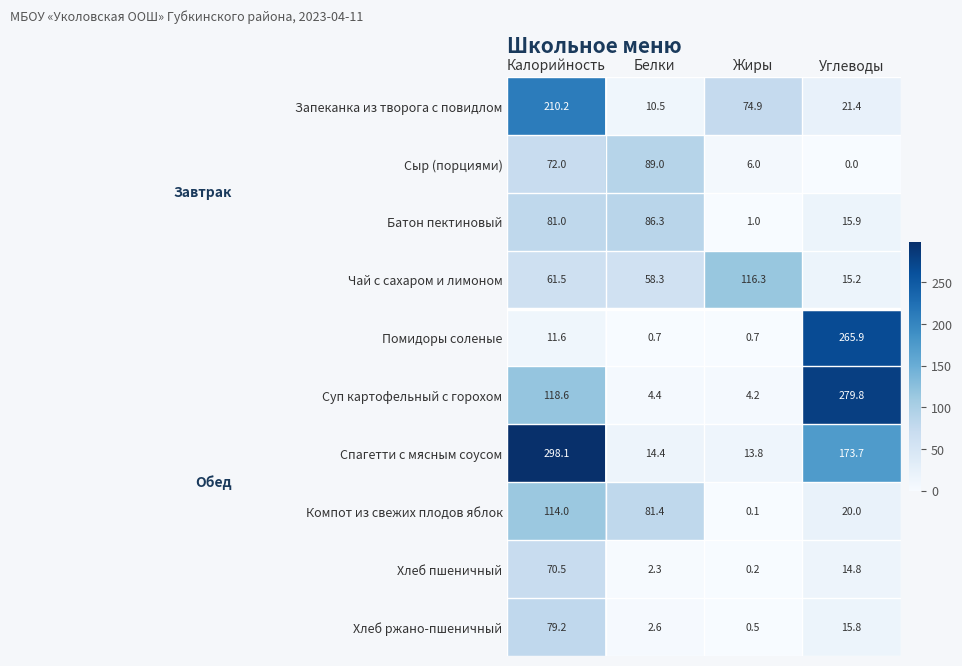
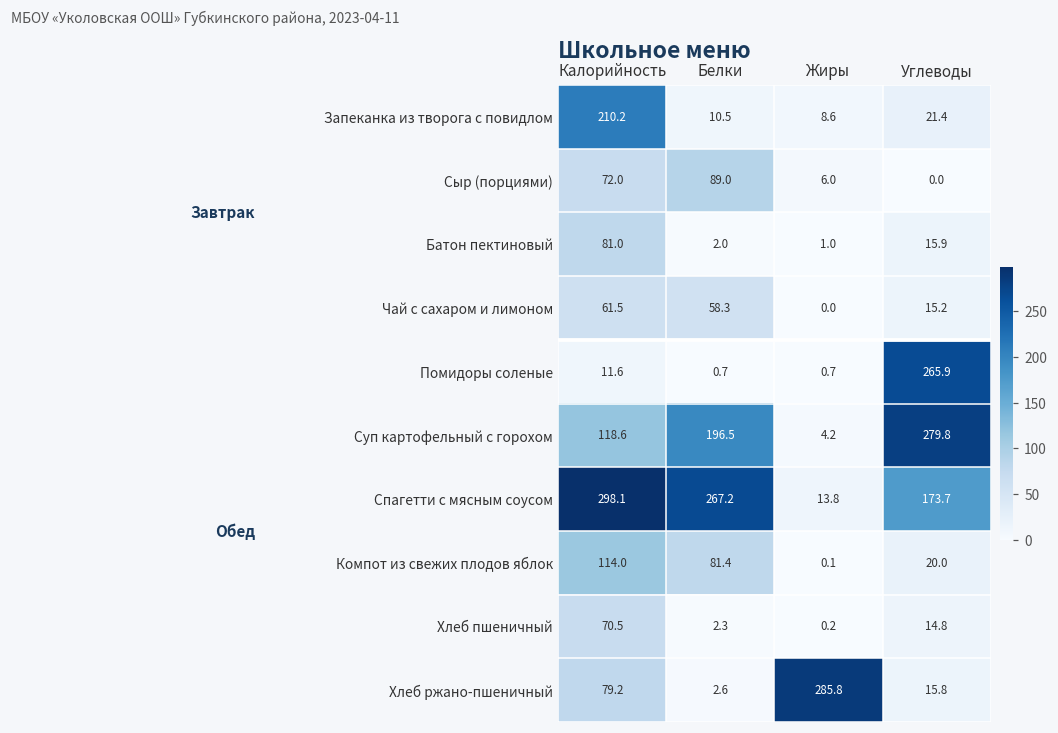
Запеканка из творога с повидлом, Жиры: 74.9 -> 8.6
Батон пектиновый, Белки: 86.3 -> 2.0
Чай с сахаром и лимоном, Жиры: 116.3 -> 0.0
Суп картофельный с горохом, Белки: 4.4 -> 196.5
Спагетти с мясным соусом, Белки: 14.4 -> 267.2
Хлеб ржано-пшеничный, Жиры: 0.5 -> 285.8
